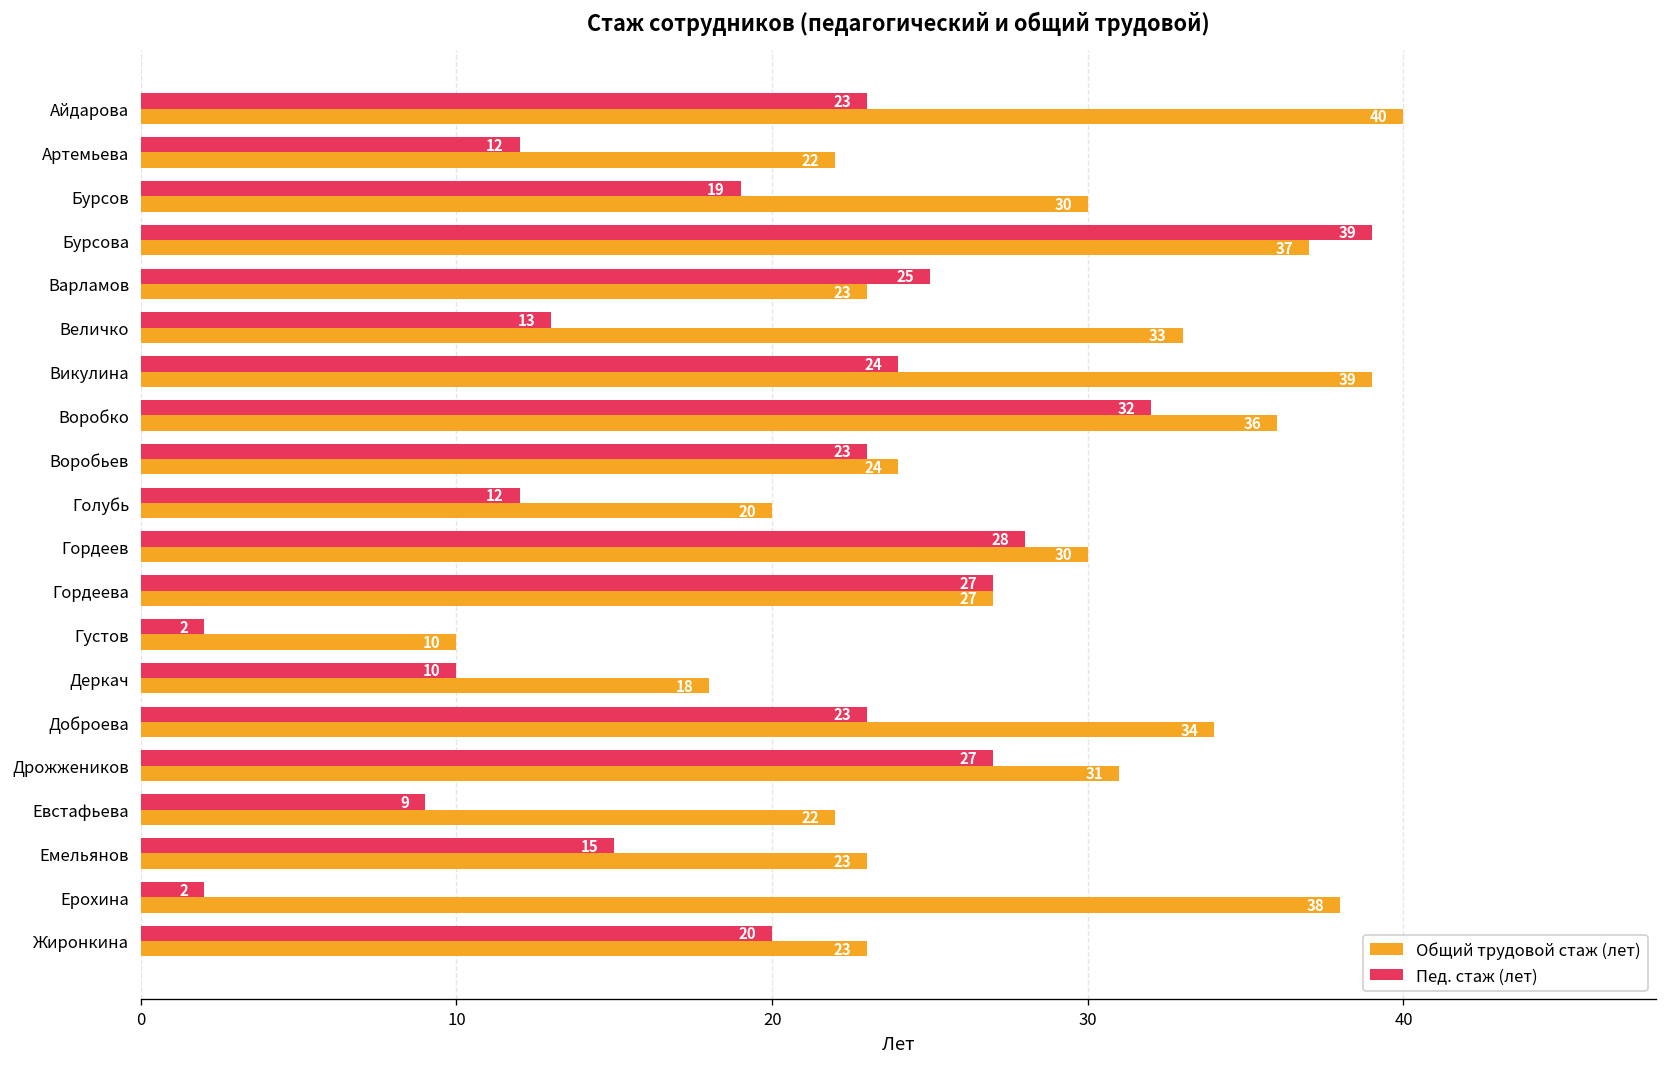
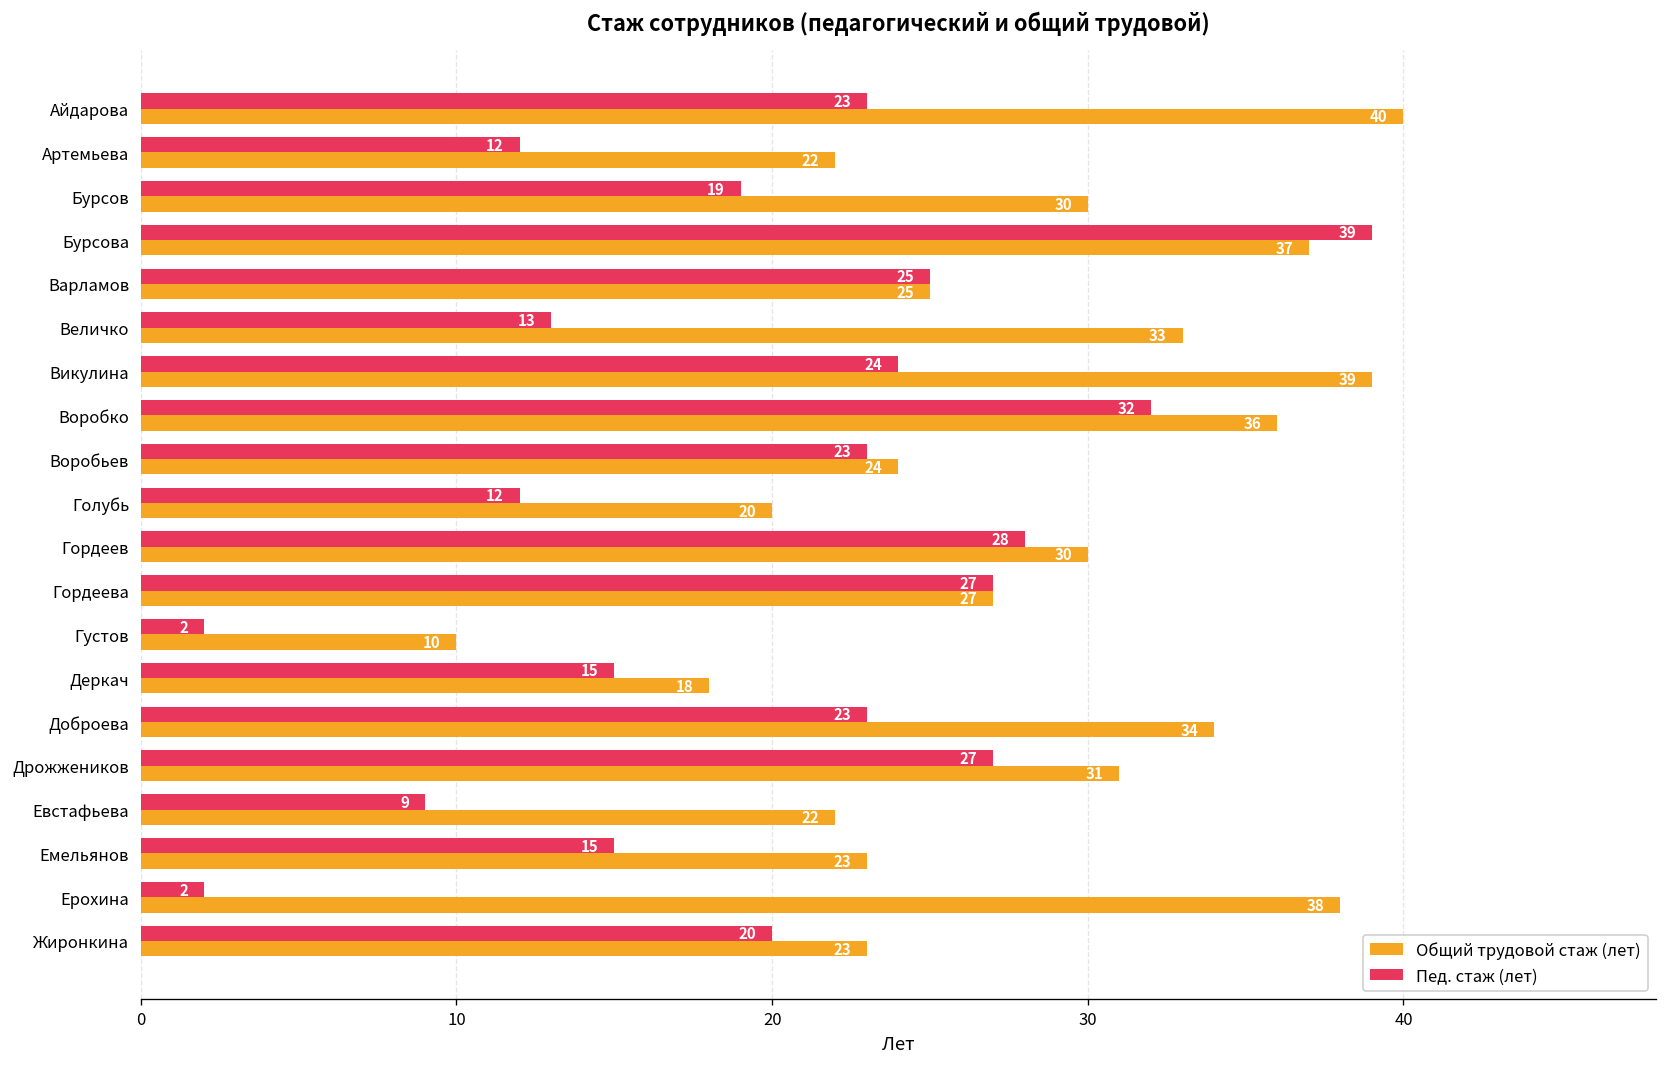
Общий трудовой стаж (лет), Варламов: 23 -> 25
Пед. стаж (лет), Деркач: 10 -> 15
